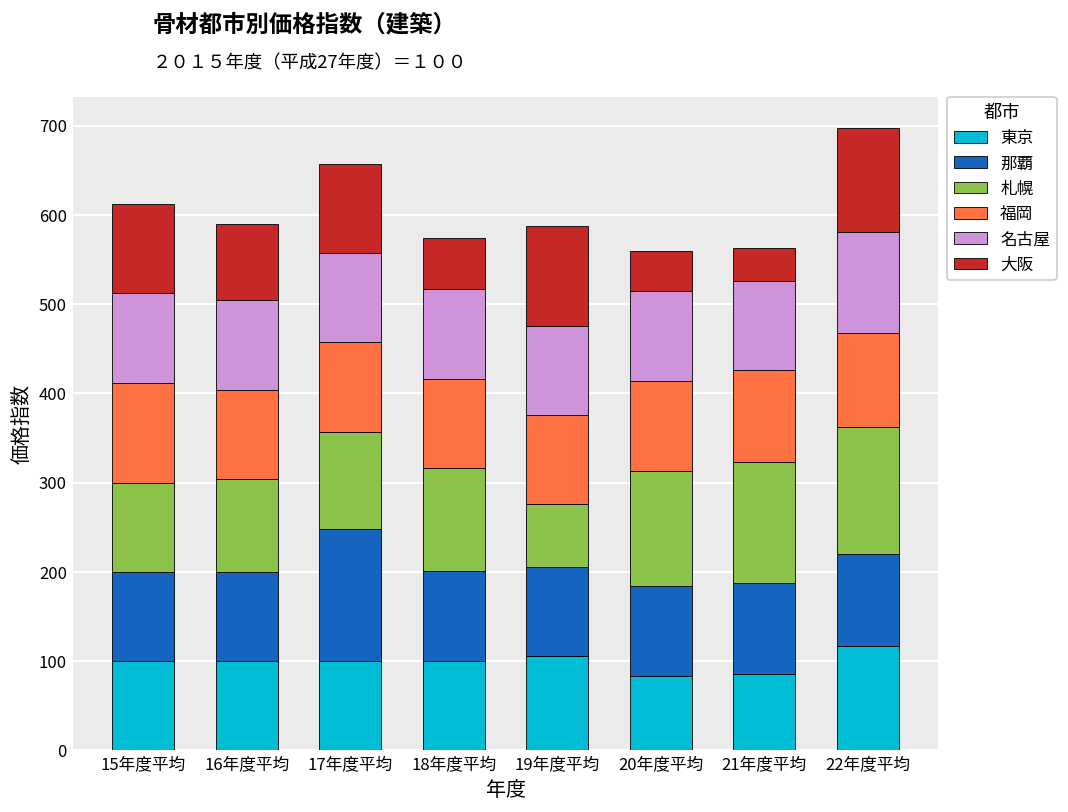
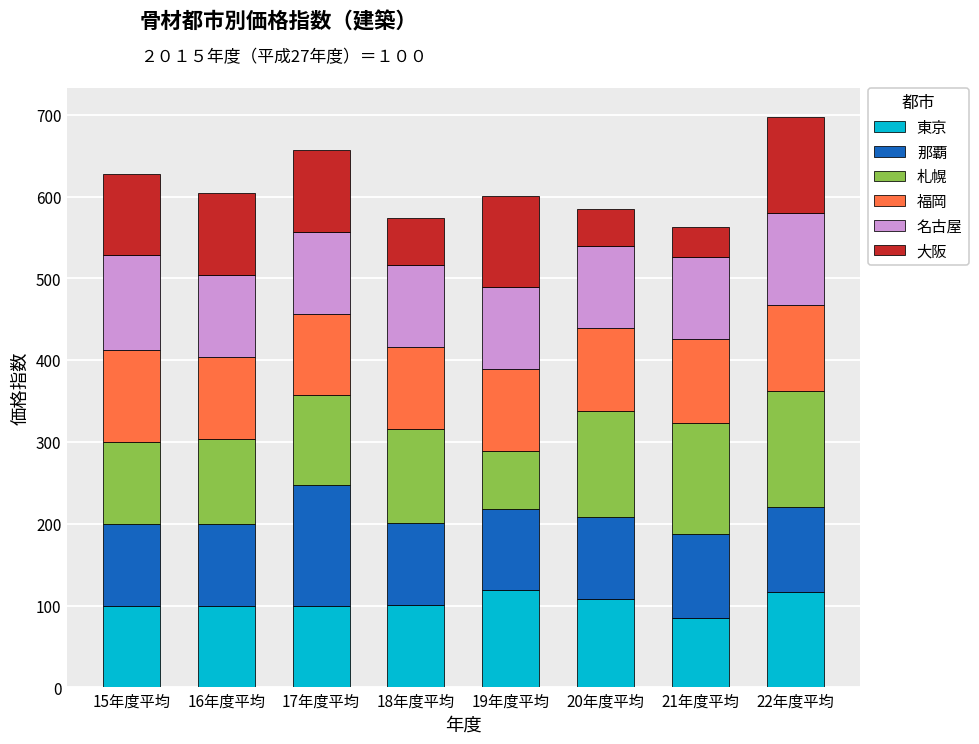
名古屋, 15年度平均: 100 -> 120
大阪, 16年度平均: 90 -> 100
東京, 19年度平均: 110 -> 120
東京, 20年度平均: 80 -> 110
